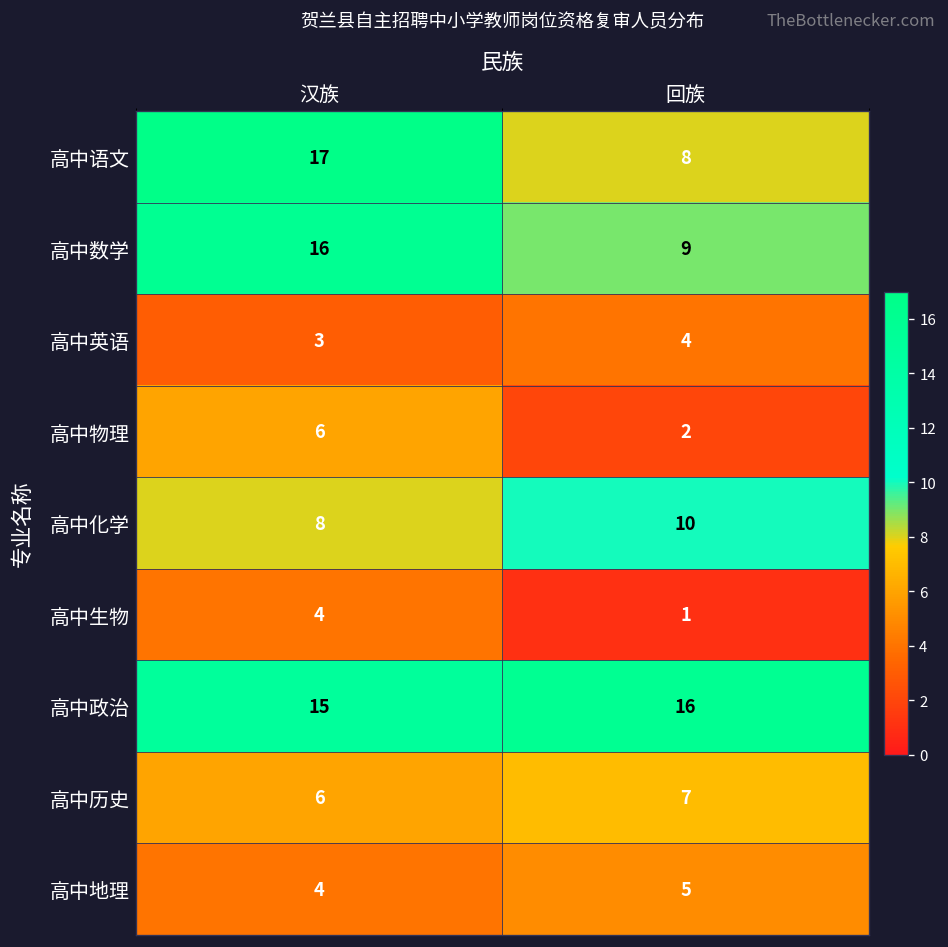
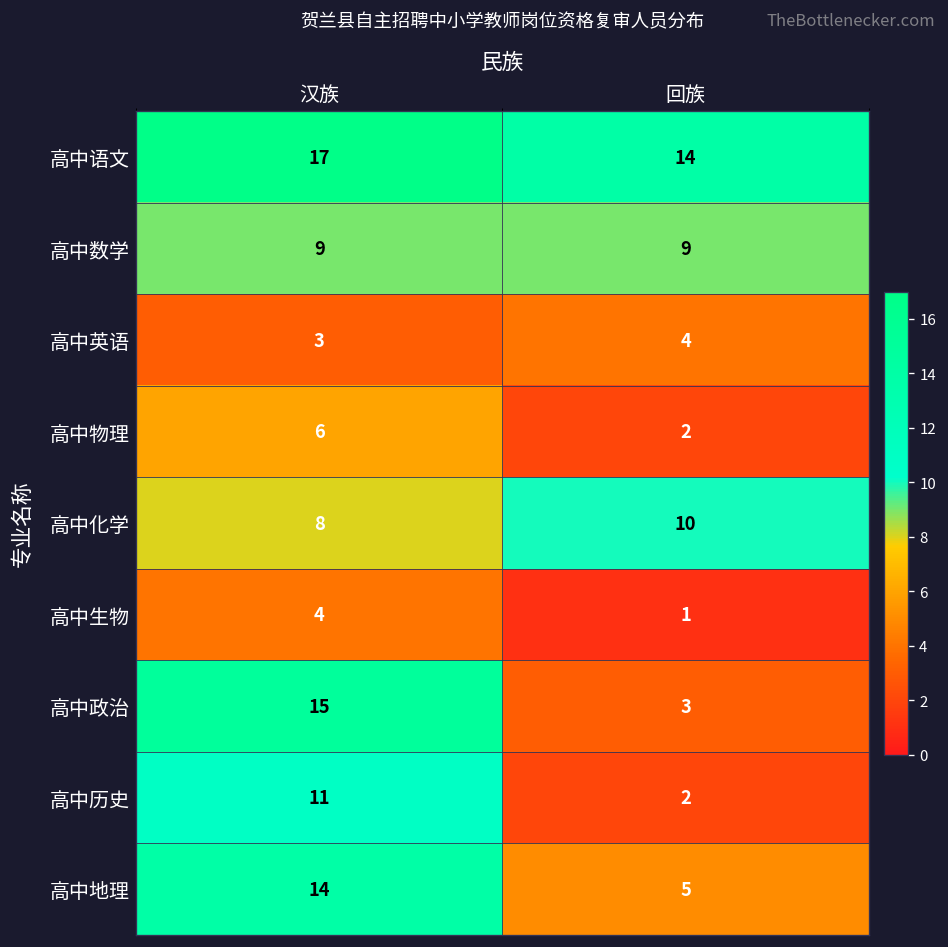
高中语文, 回族: 8 -> 14
高中数学, 汉族: 16 -> 9
高中政治, 回族: 16 -> 3
高中历史, 汉族: 6 -> 11
高中历史, 回族: 7 -> 2
高中地理, 汉族: 4 -> 14
